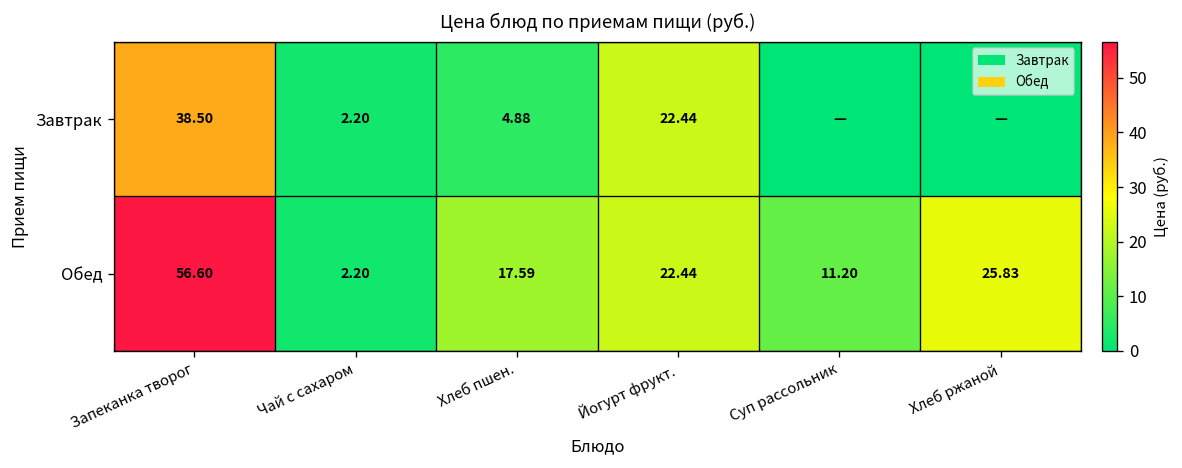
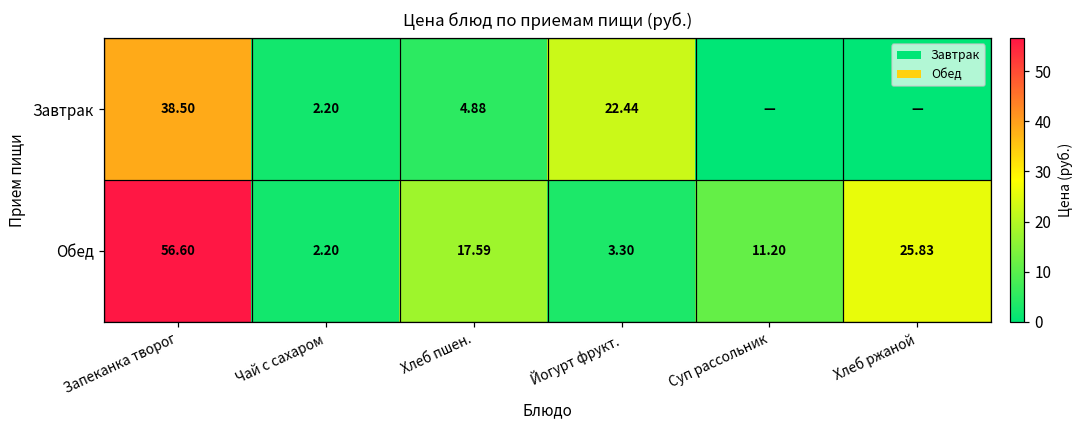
Обед, Йогурт фрукт.: 22.44 -> 3.30
